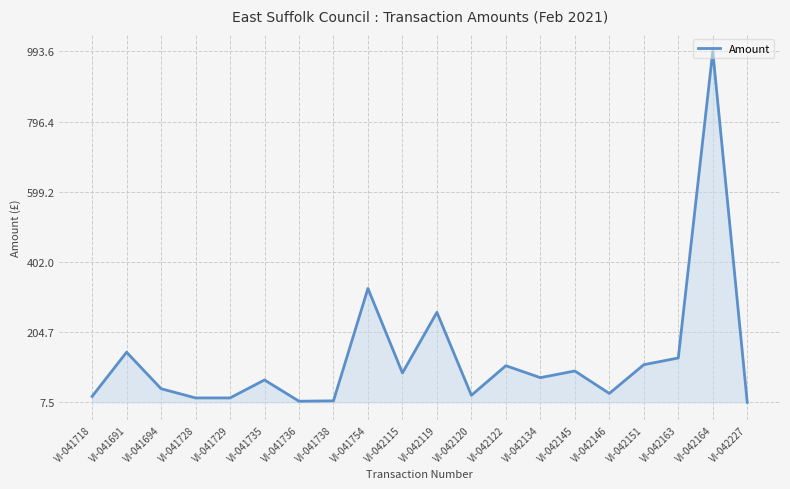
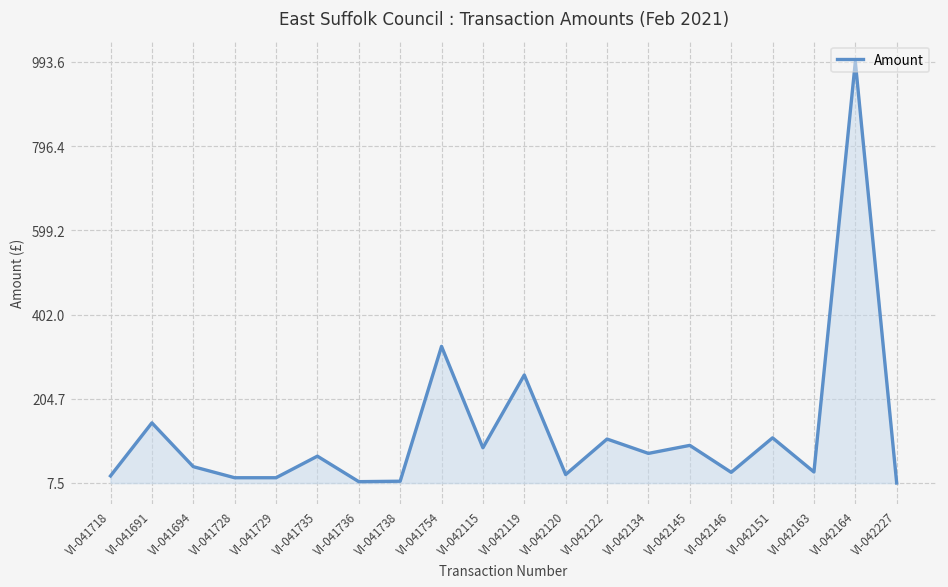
VI-042163: 130 -> 30
